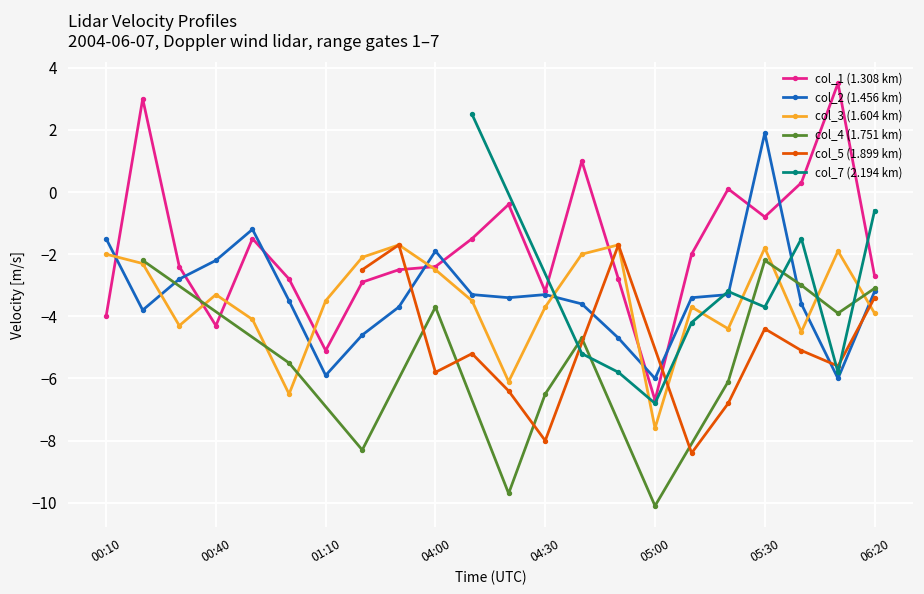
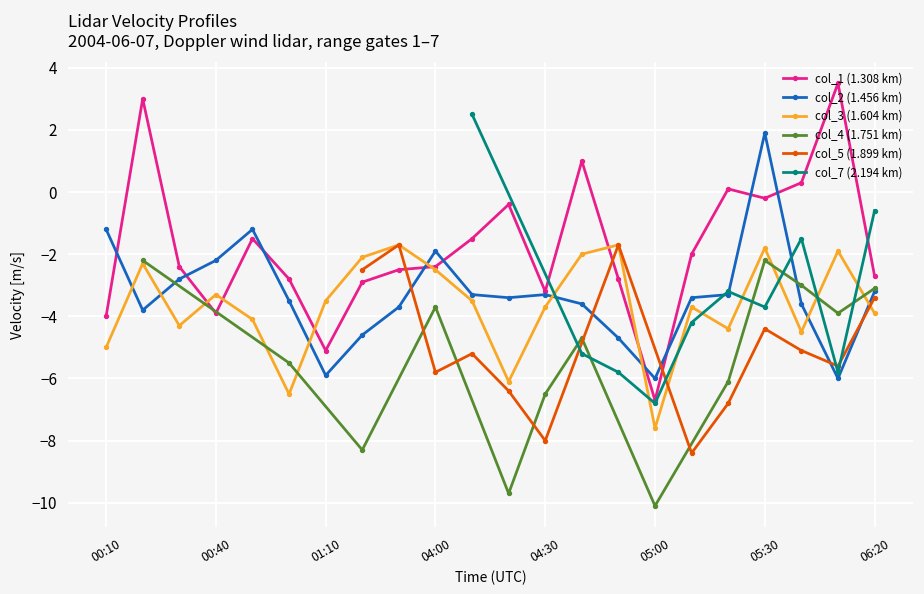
col_2 (1.456 km), 00:10: -1.5 -> -1.2
col_3 (1.604 km), 00:10: -2 -> -5
col_1 (1.308 km), 00:40: -4.3 -> -3.9
col_1 (1.308 km), 05:30: -0.8 -> -0.2
